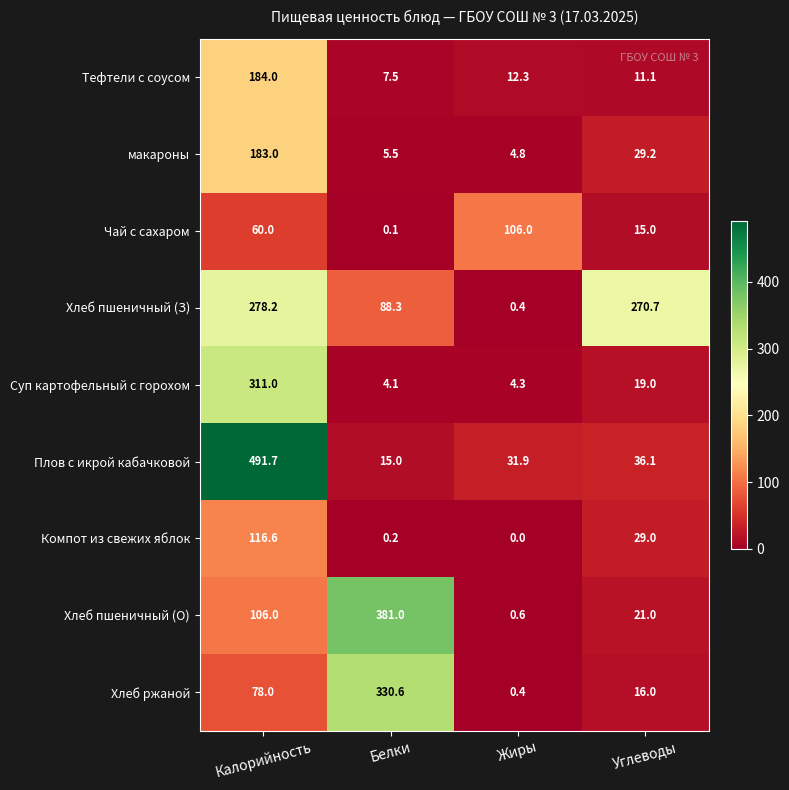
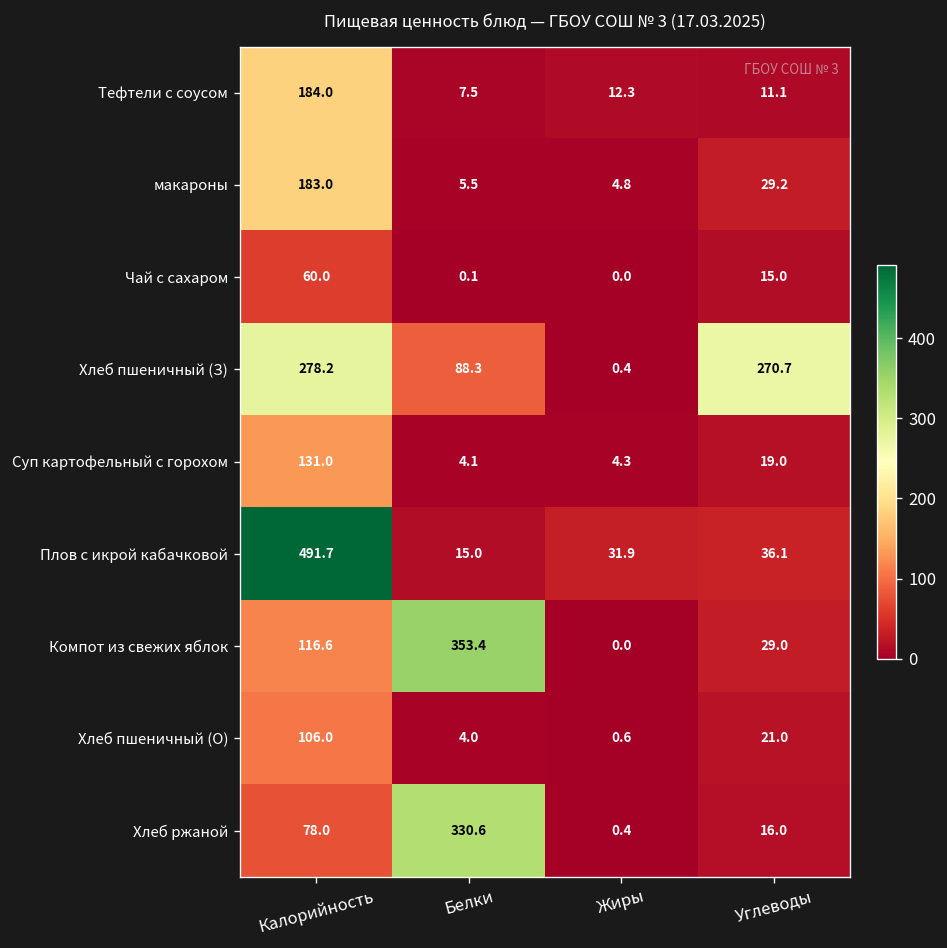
Чай с сахаром, Жиры: 106.0 -> 0.0
Суп картофельный с горохом, Калорийность: 311.0 -> 131.0
Компот из свежих яблок, Белки: 0.2 -> 353.4
Хлеб пшеничный (О), Белки: 381.0 -> 4.0
